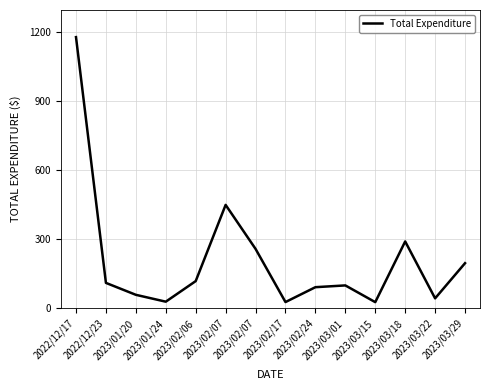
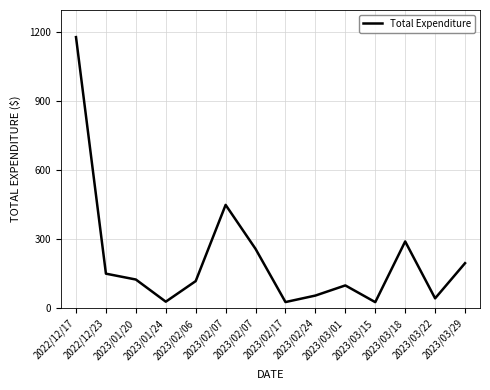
2022/12/23: 110 -> 150
2023/01/20: 60 -> 120
2023/02/24: 90 -> 60
